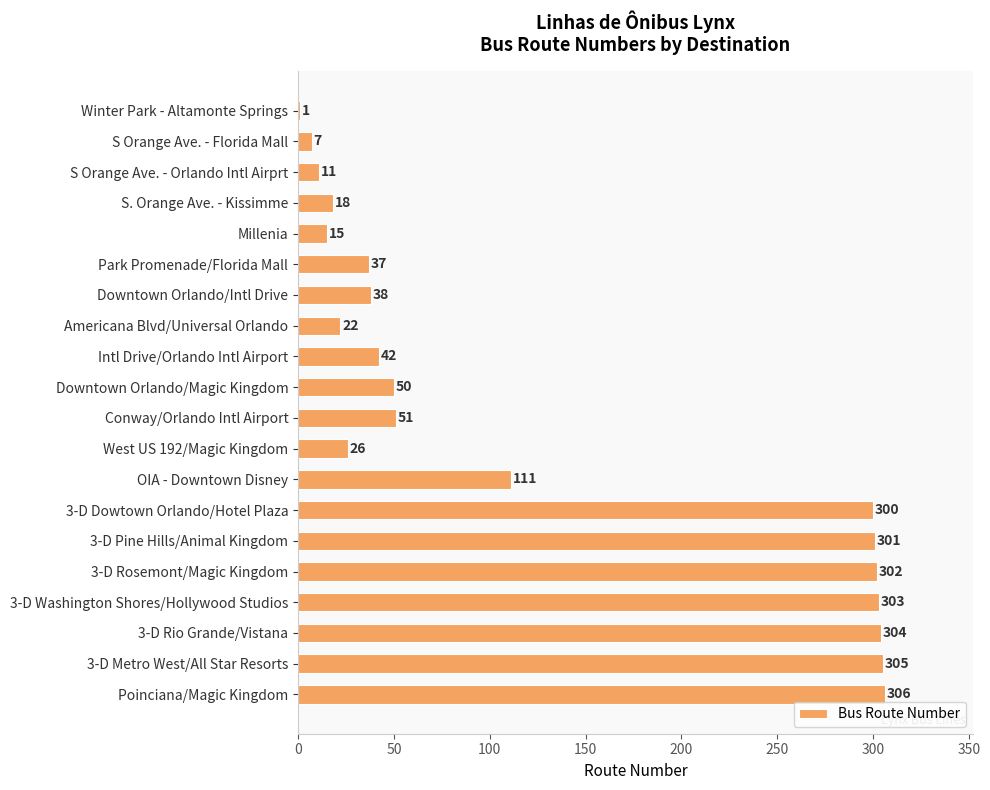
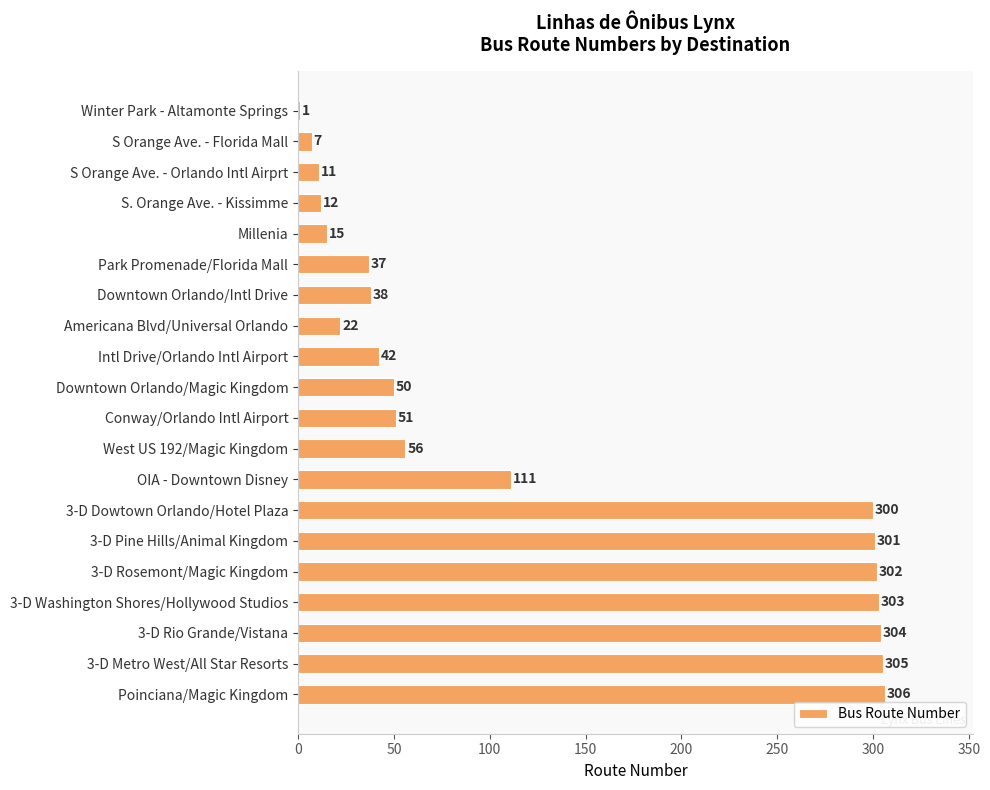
S. Orange Ave. - Kissimme: 18 -> 12
West US 192/Magic Kingdom: 26 -> 56
